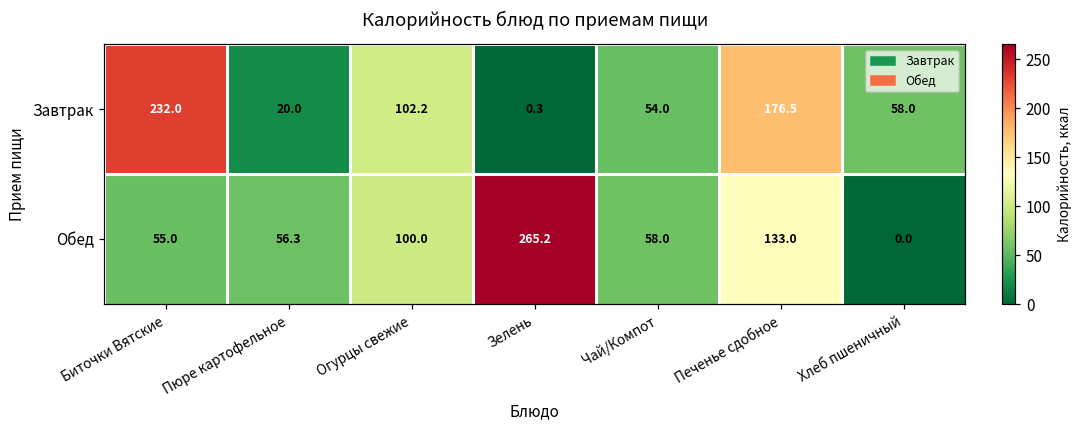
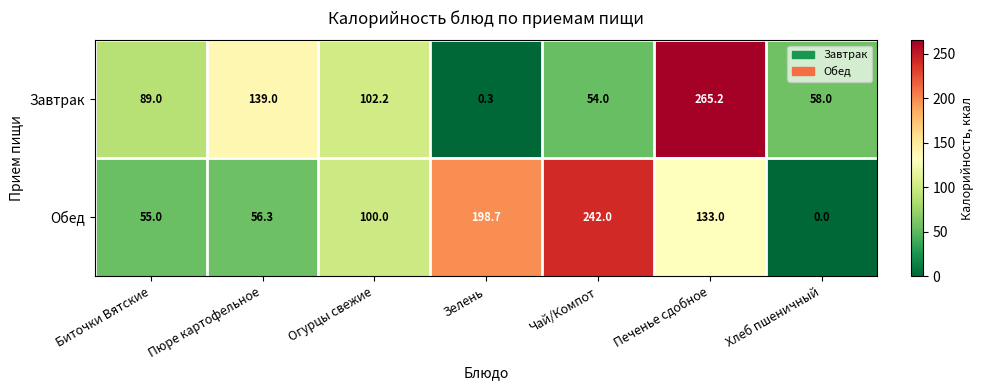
Завтрак, Биточки Вятские: 232.0 -> 89.0
Завтрак, Пюре картофельное: 20.0 -> 139.0
Завтрак, Печенье сдобное: 176.5 -> 265.2
Обед, Зелень: 265.2 -> 198.7
Обед, Чай/Компот: 58.0 -> 242.0
